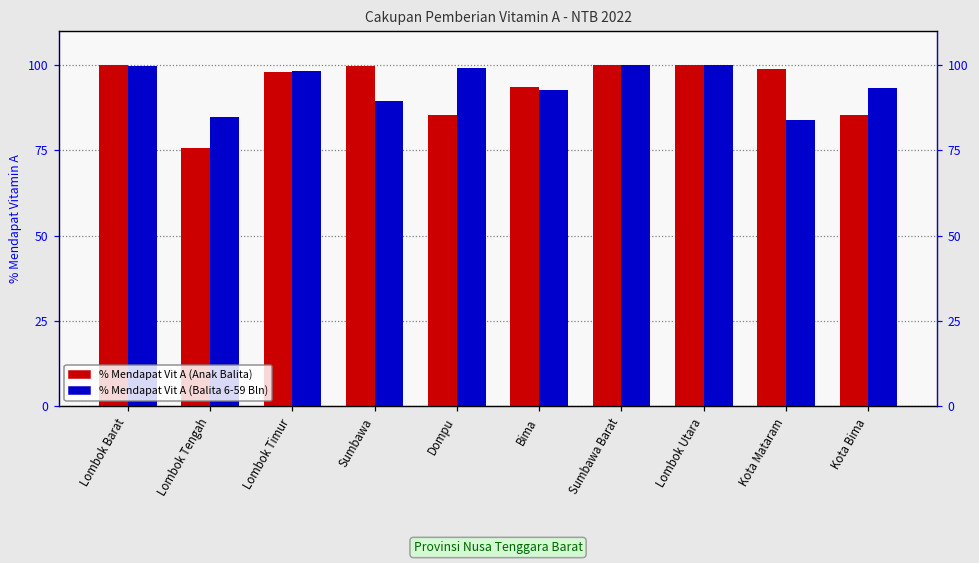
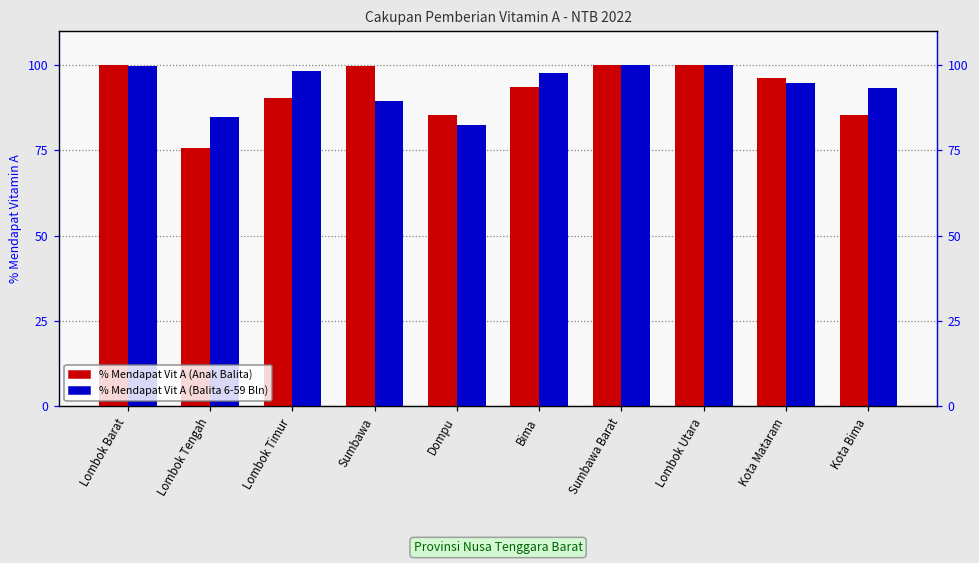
% Mendapat Vit A (Anak Balita), Lombok Timur: 98 -> 90
% Mendapat Vit A (Balita 6-59 Bln), Dompu: 99 -> 82
% Mendapat Vit A (Balita 6-59 Bln), Bima: 93 -> 98
% Mendapat Vit A (Anak Balita), Kota Mataram: 99 -> 96
% Mendapat Vit A (Balita 6-59 Bln), Kota Mataram: 84 -> 95
